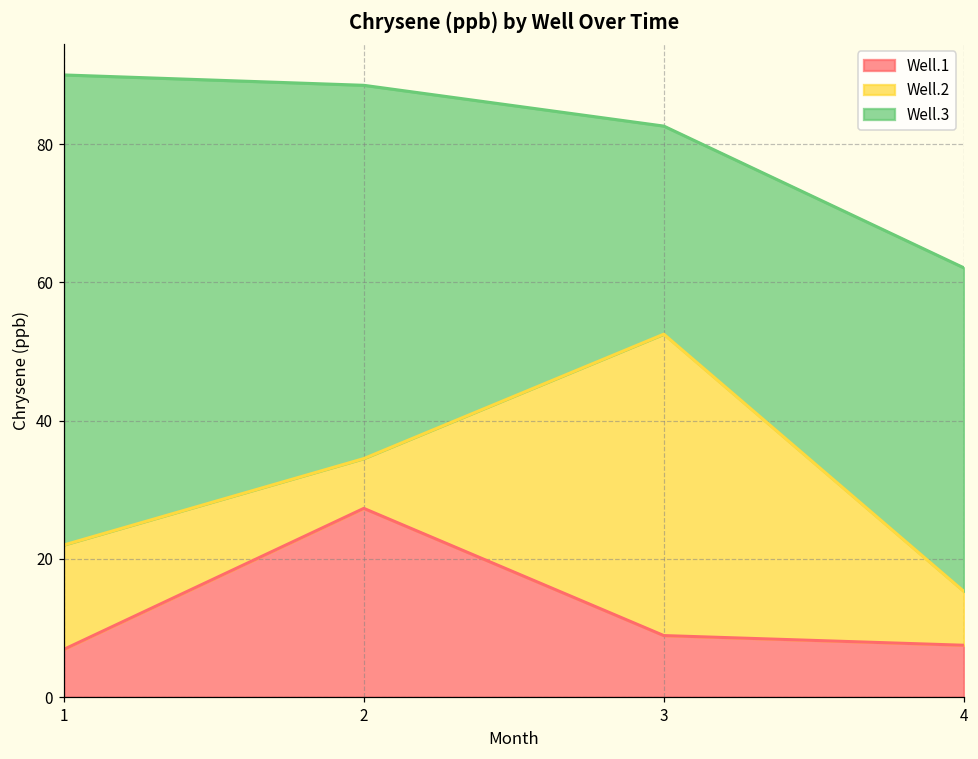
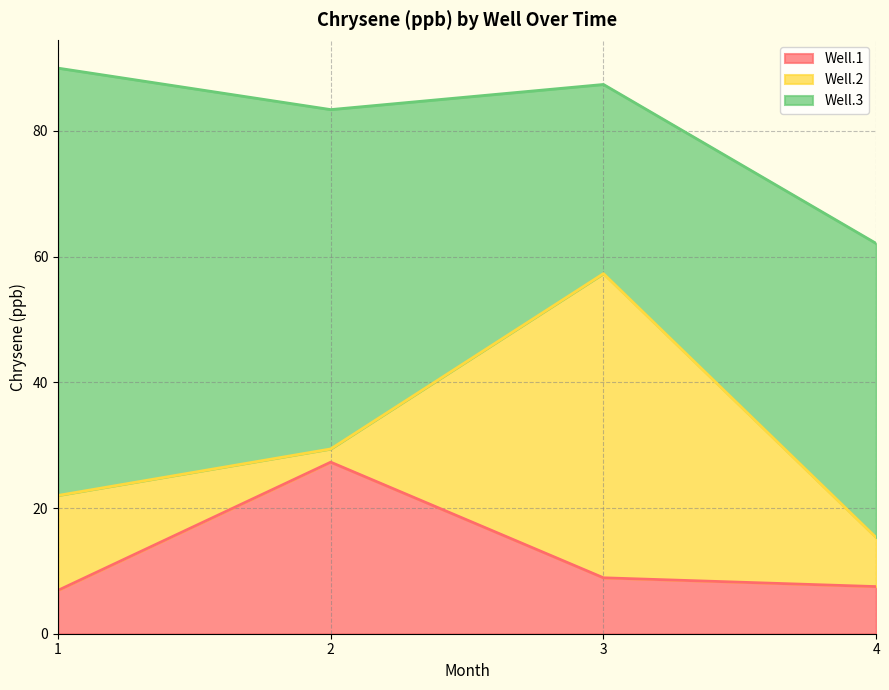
Well.2, 2: 7 -> 2
Well.2, 3: 44 -> 48
